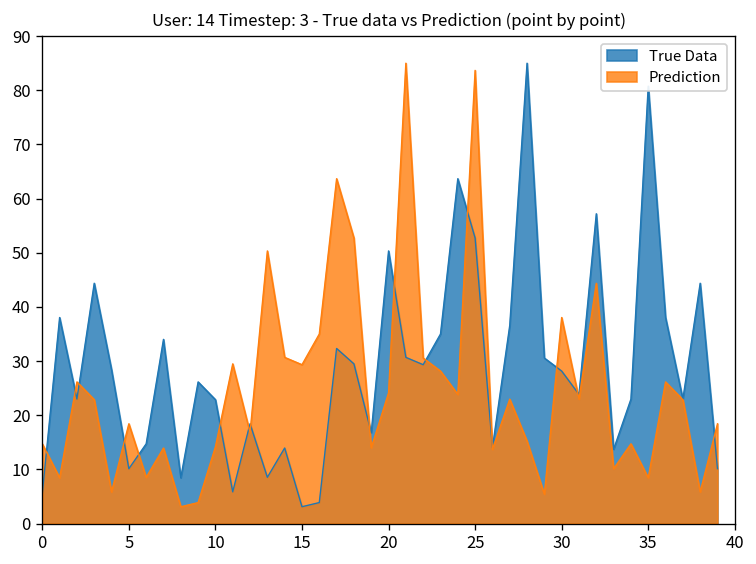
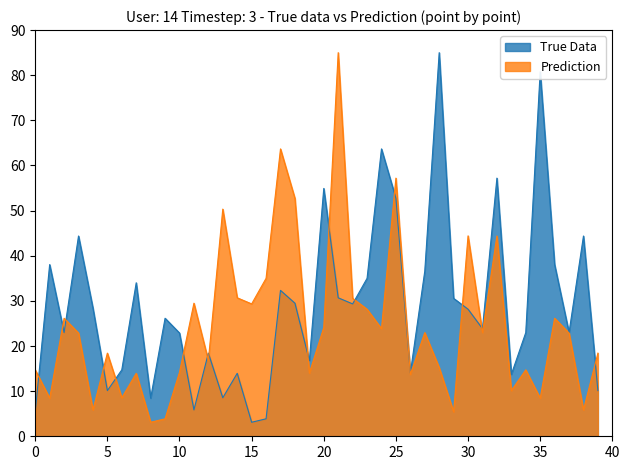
True Data, 20: 50 -> 55
Prediction, 25: 84 -> 57
Prediction, 30: 38 -> 44
